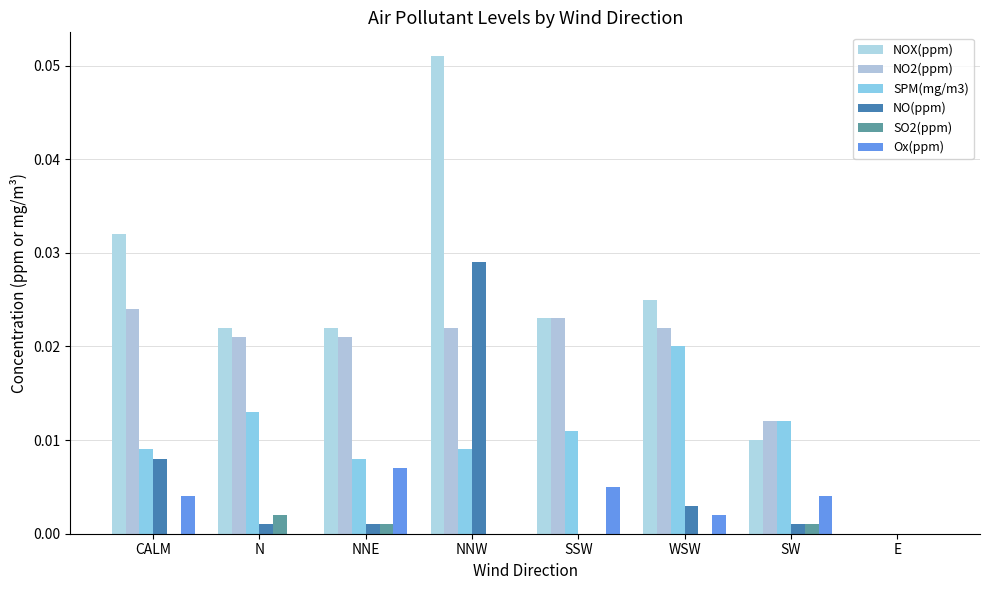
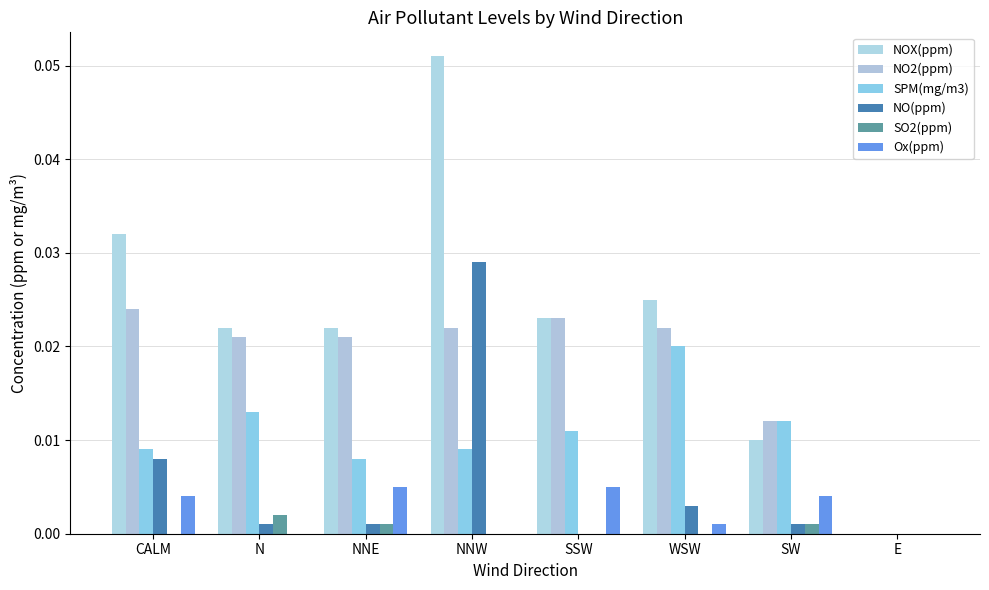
Ox(ppm), NNE: 0.007 -> 0.005
Ox(ppm), WSW: 0.002 -> 0.001
